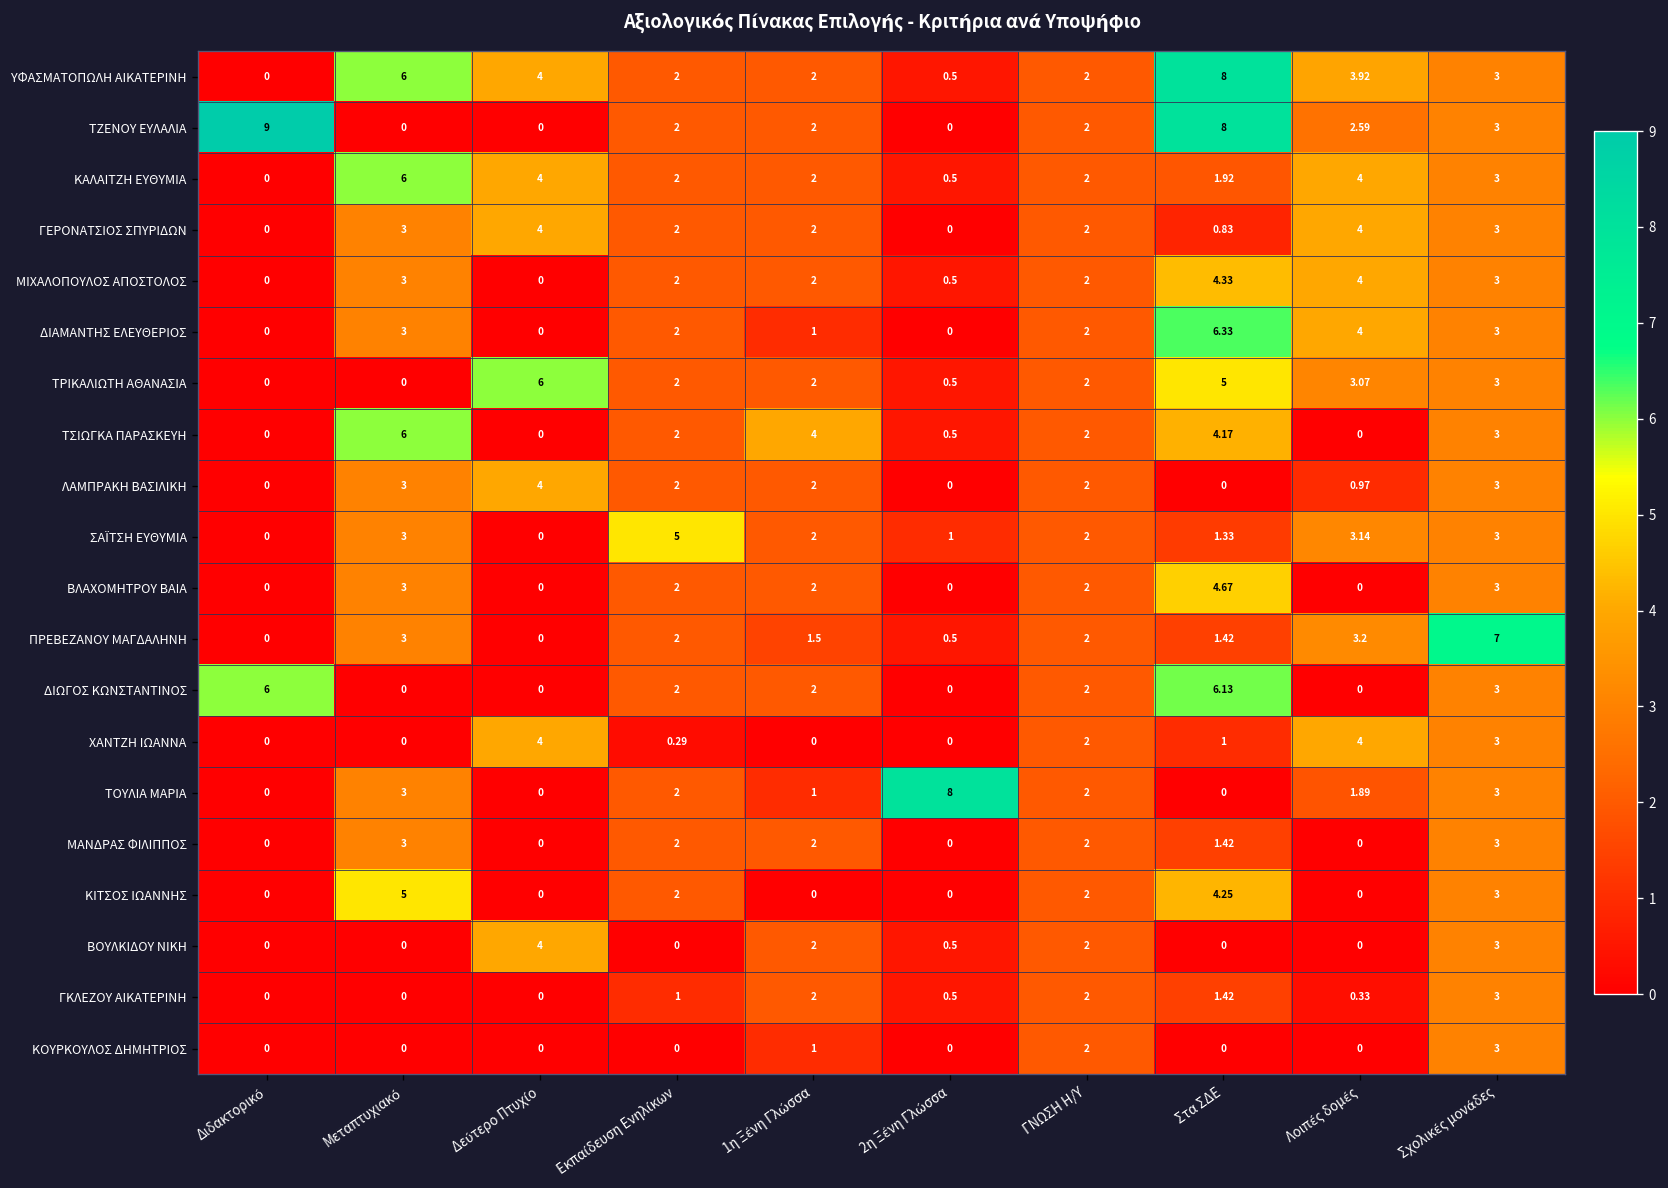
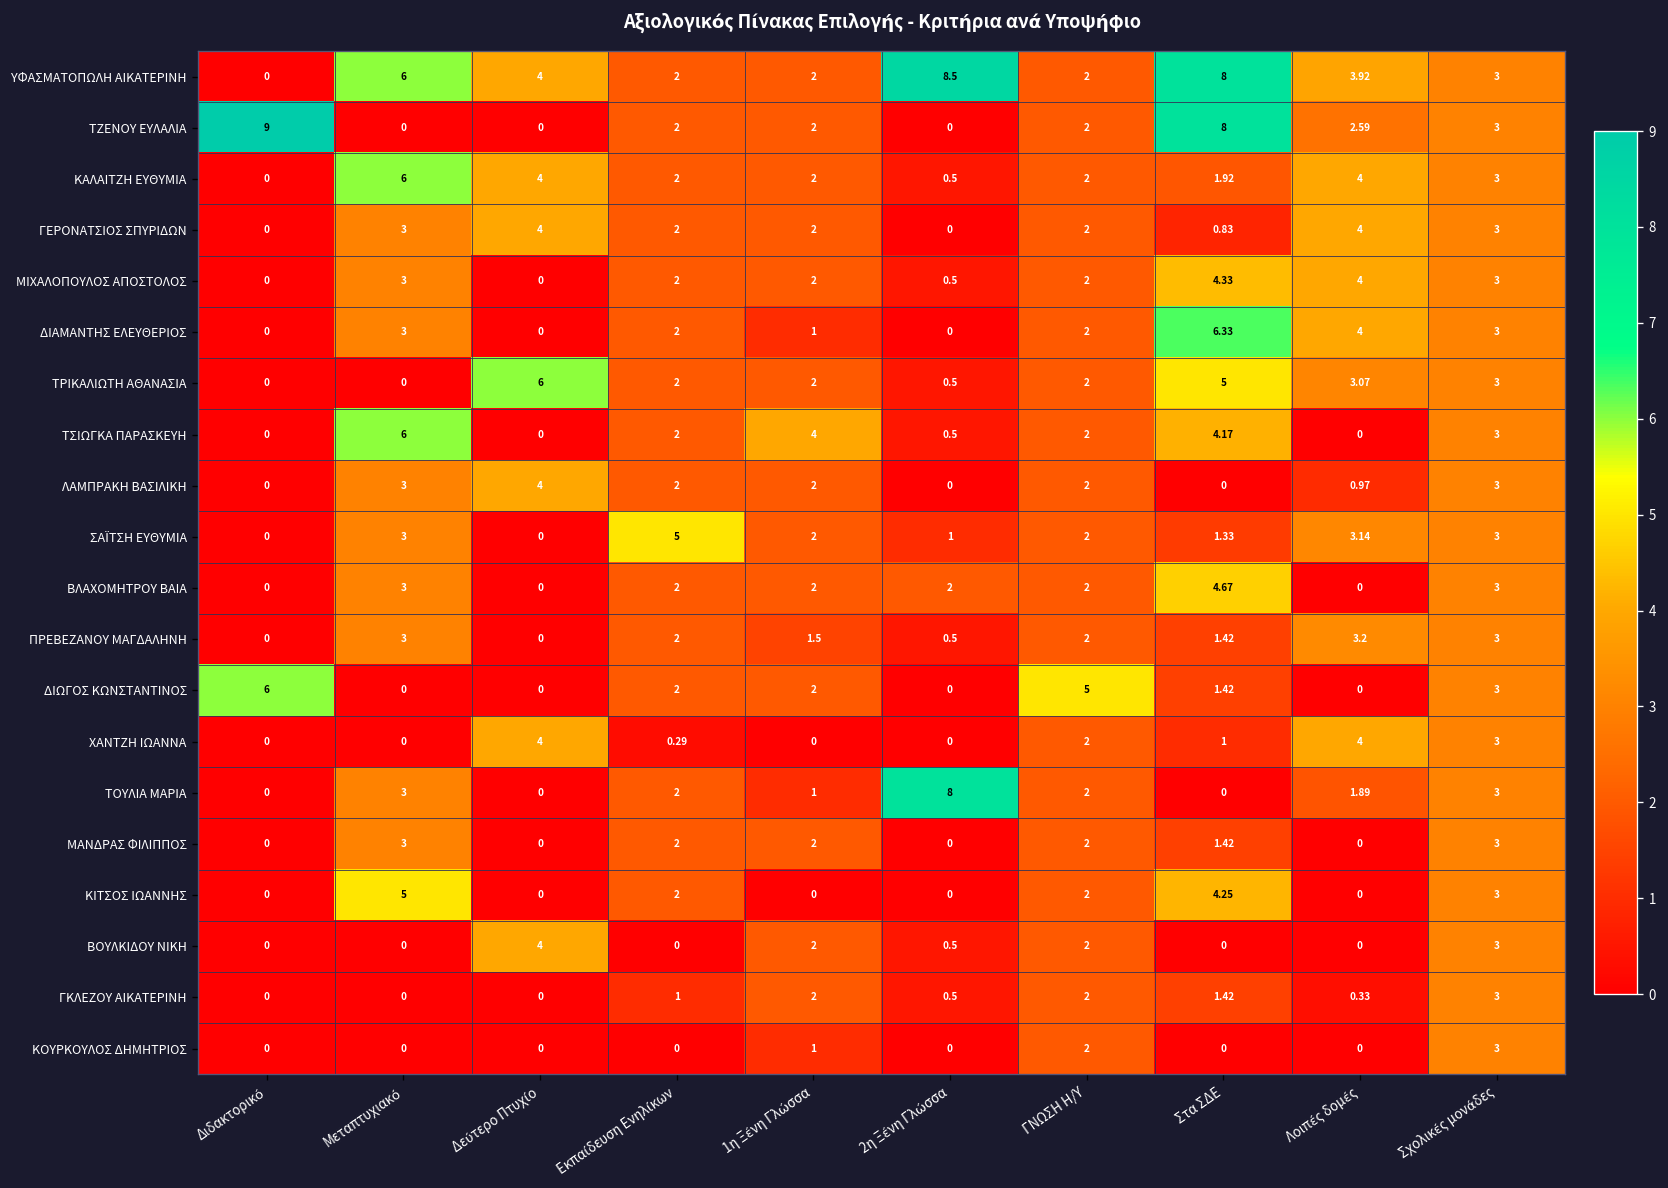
ΥΦΑΣΜΑΤΟΠΩΛΗ ΑΙΚΑΤΕΡΙΝΗ, 2η Ξένη Γλώσσα: 0.5 -> 8.5
ΒΛΑΧΟΜΗΤΡΟΥ ΒΑΙΑ, 2η Ξένη Γλώσσα: 0 -> 2
ΠΡΕΒΕΖΑΝΟΥ ΜΑΓΔΑΛΗΝΗ, Σχολικές μονάδες: 7 -> 3
ΔΙΩΓΟΣ ΚΩΝΣΤΑΝΤΙΝΟΣ, ΓΝΩΣΗ Η/Υ: 2 -> 5
ΔΙΩΓΟΣ ΚΩΝΣΤΑΝΤΙΝΟΣ, Στα ΣΔΕ: 6.13 -> 1.42
